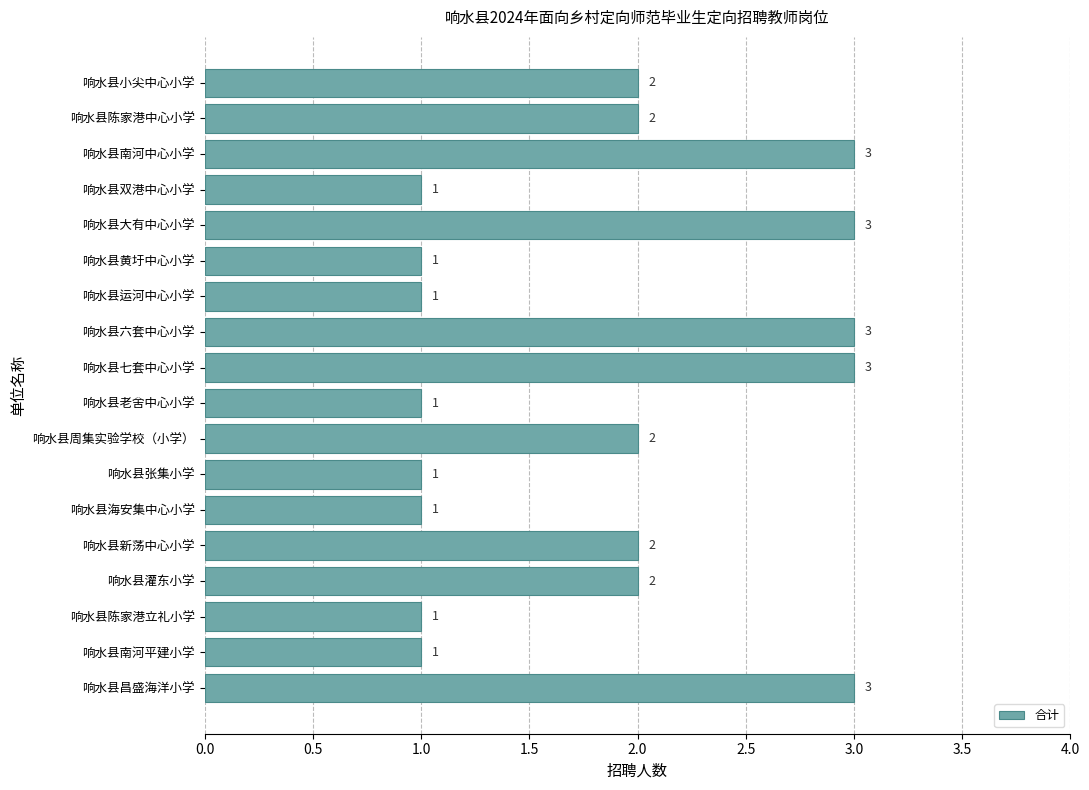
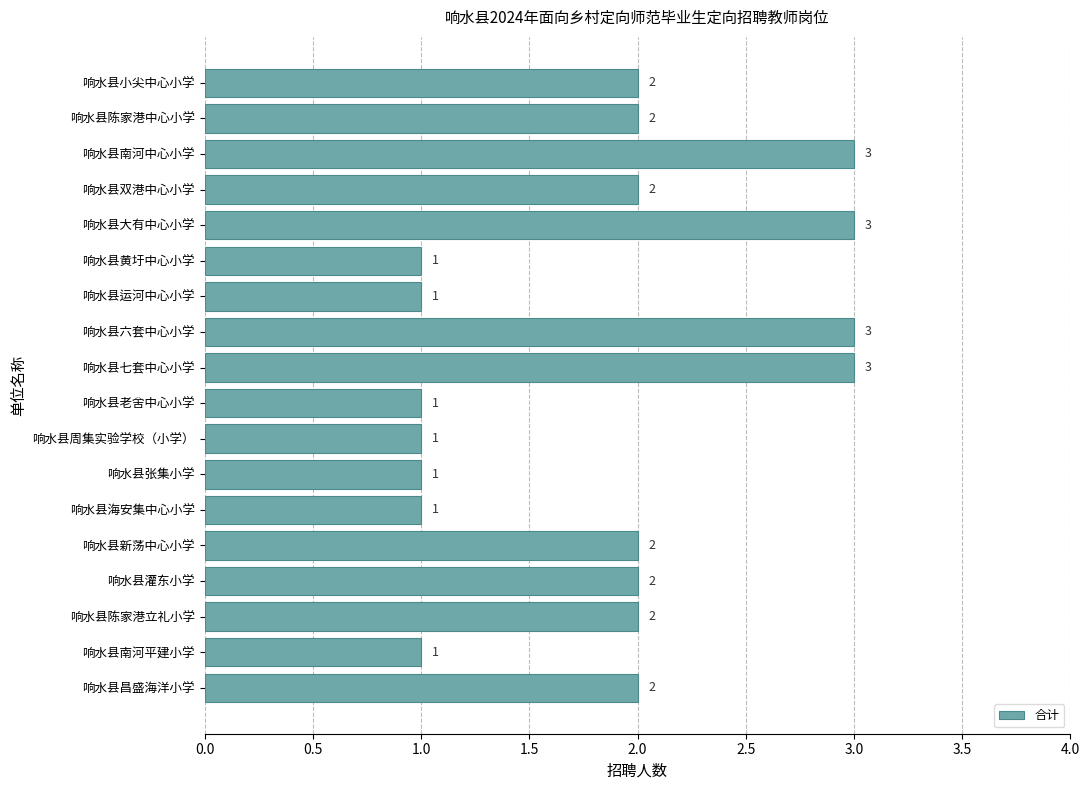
响水县双港中心小学: 1 -> 2
响水县周集实验学校（小学）: 2 -> 1
响水县陈家港立礼小学: 1 -> 2
响水县昌盛海洋小学: 3 -> 2
